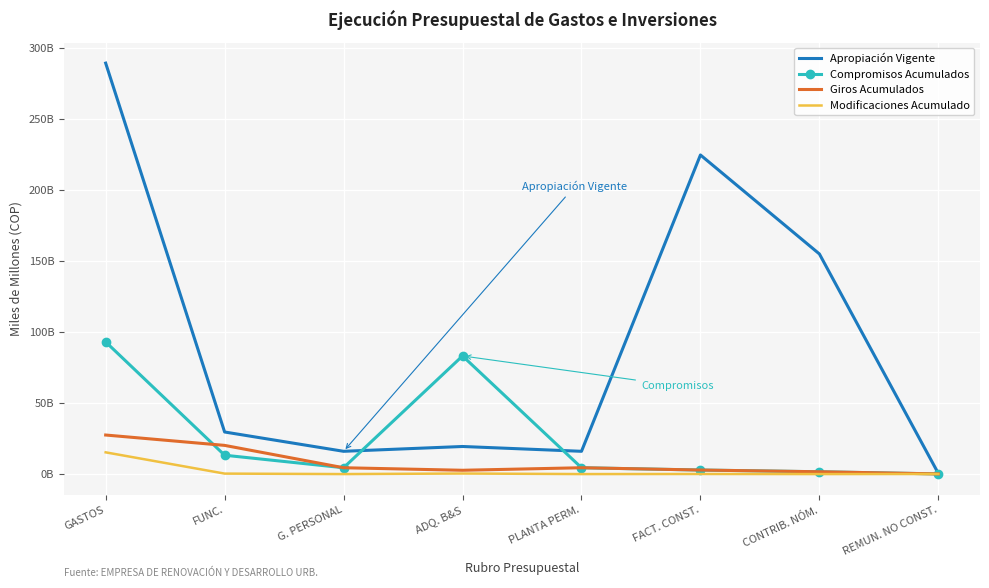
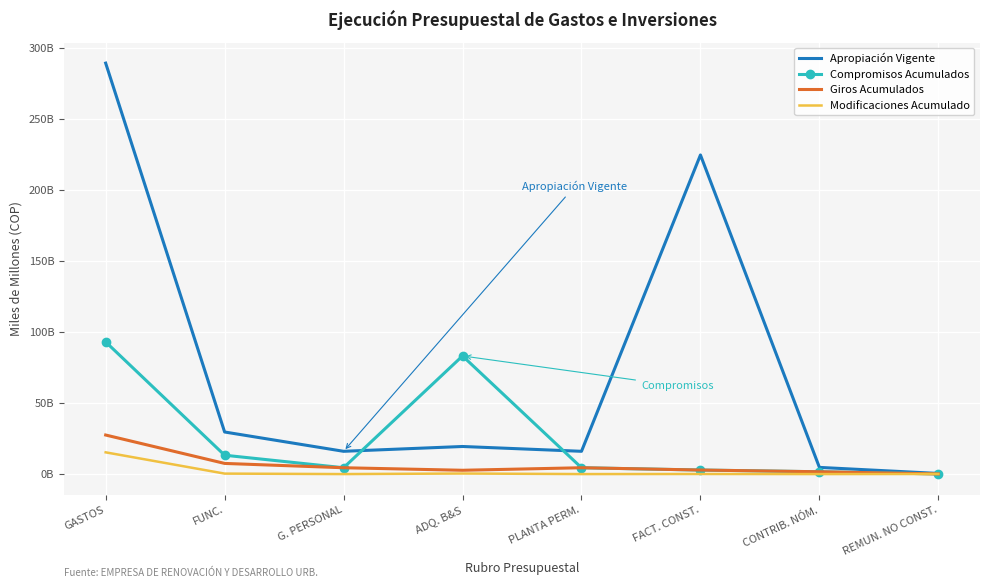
Giros Acumulados, FUNC.: 20000000000 -> 7000000000
Apropiación Vigente, CONTRIB. NÓM.: 155000000000 -> 5000000000
